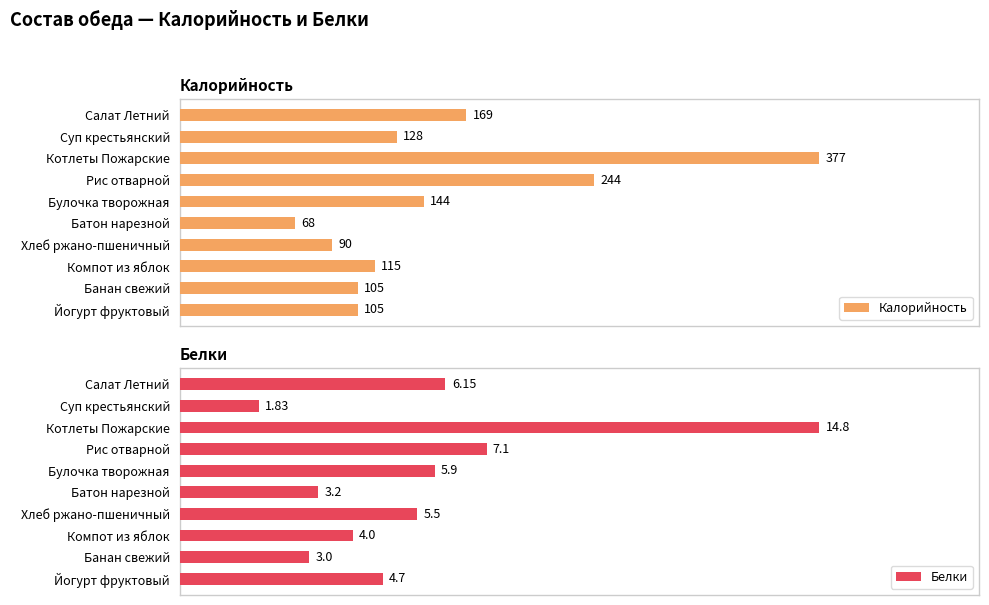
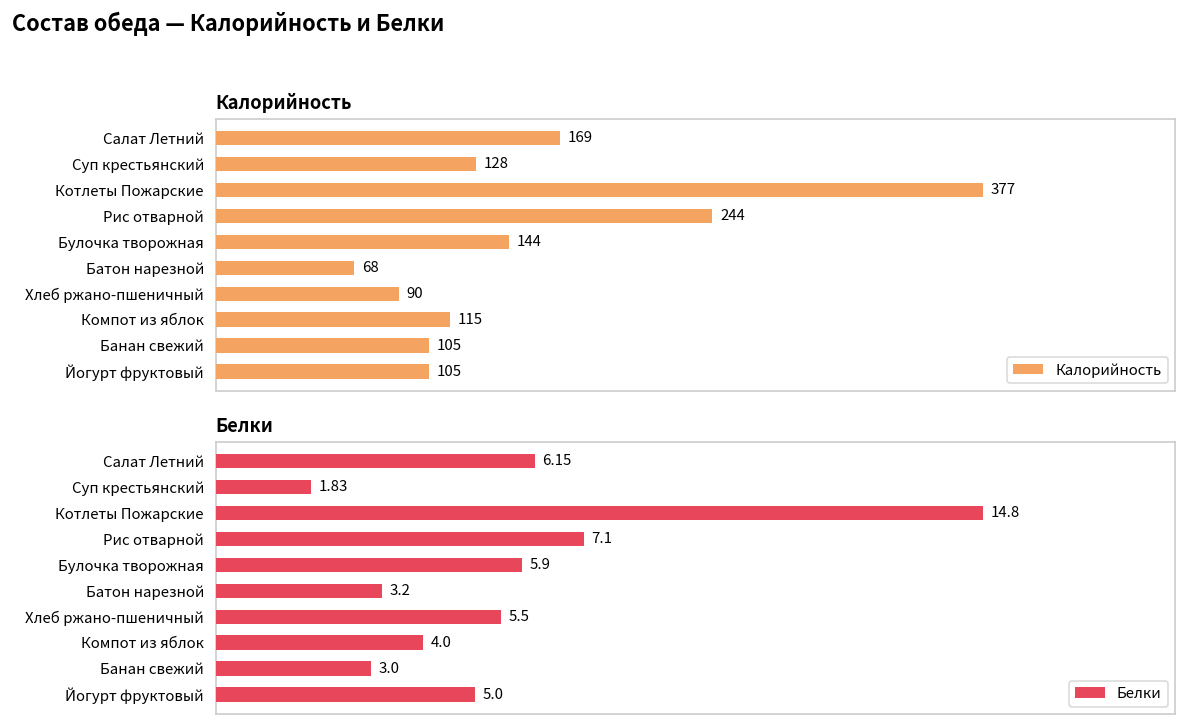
Белки, Йогурт фруктовый: 4.7 -> 5.0
